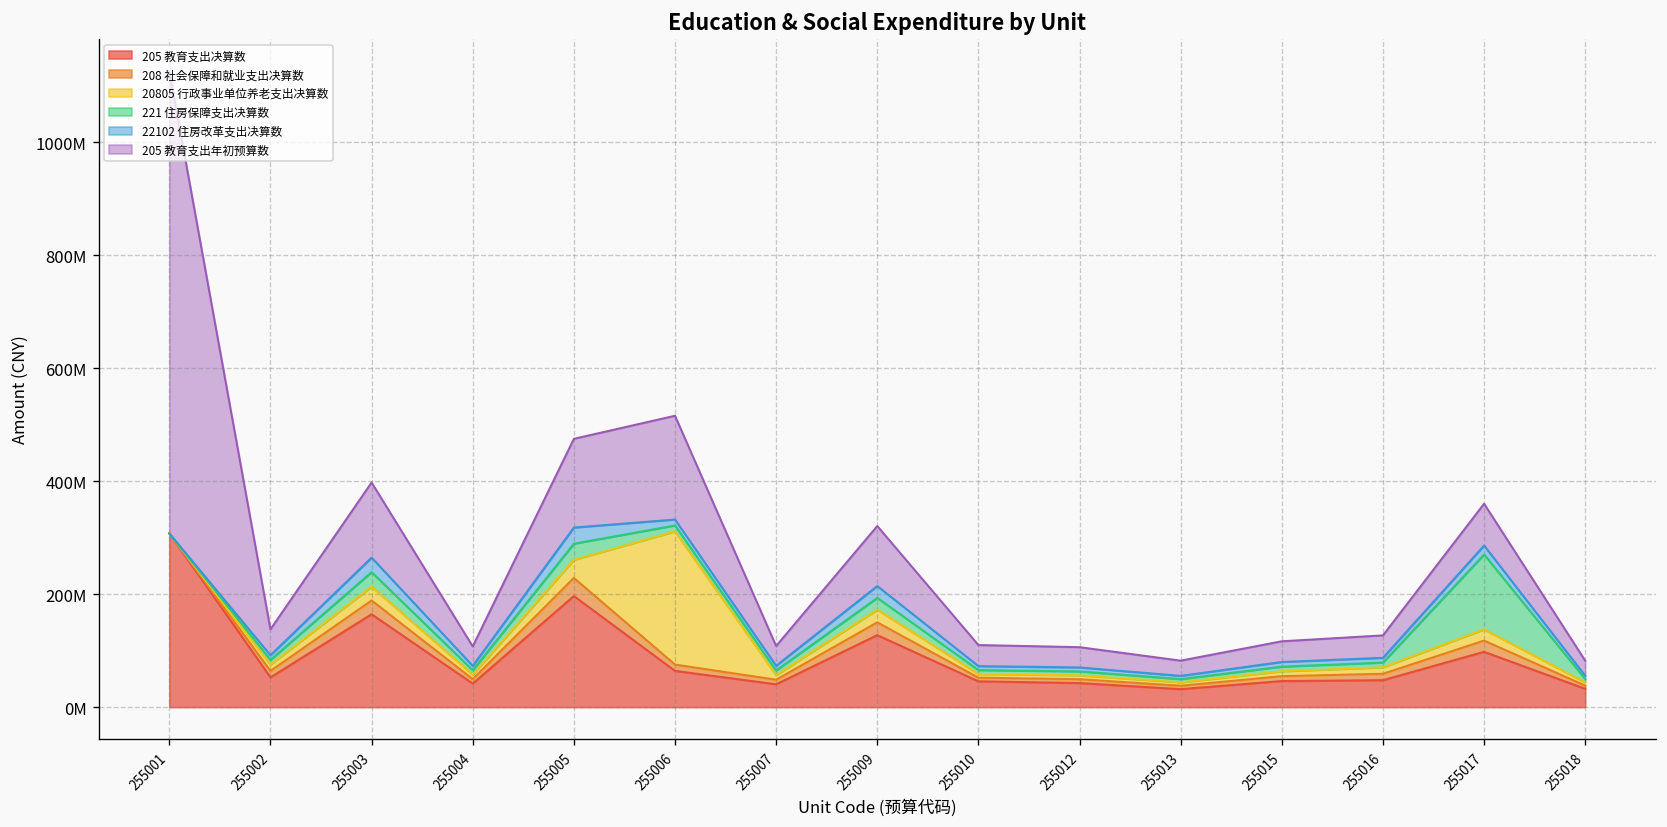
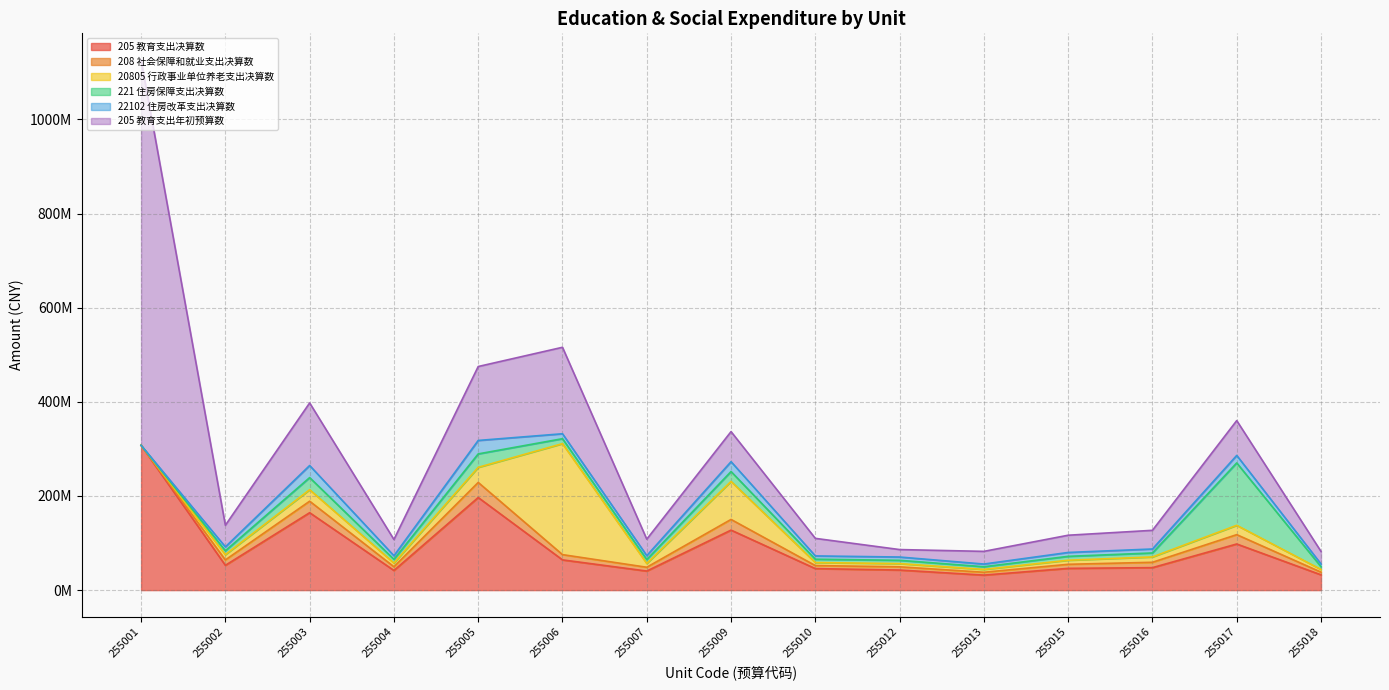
20805 行政事业单位养老支出决算数, 255009: 20000000 -> 80000000
205 教育支出年初预算数, 255009: 110000000 -> 60000000
205 教育支出年初预算数, 255012: 40000000 -> 20000000
